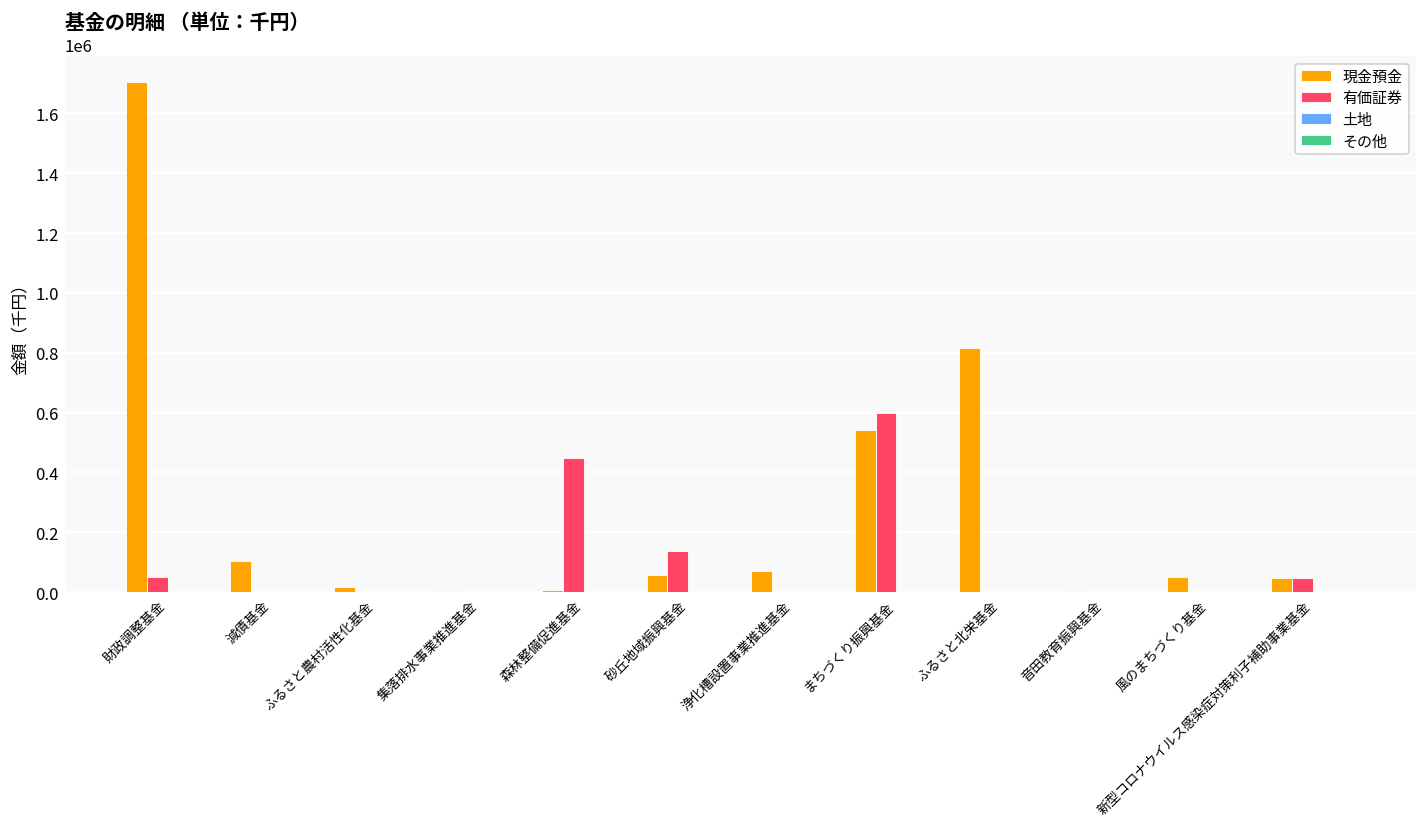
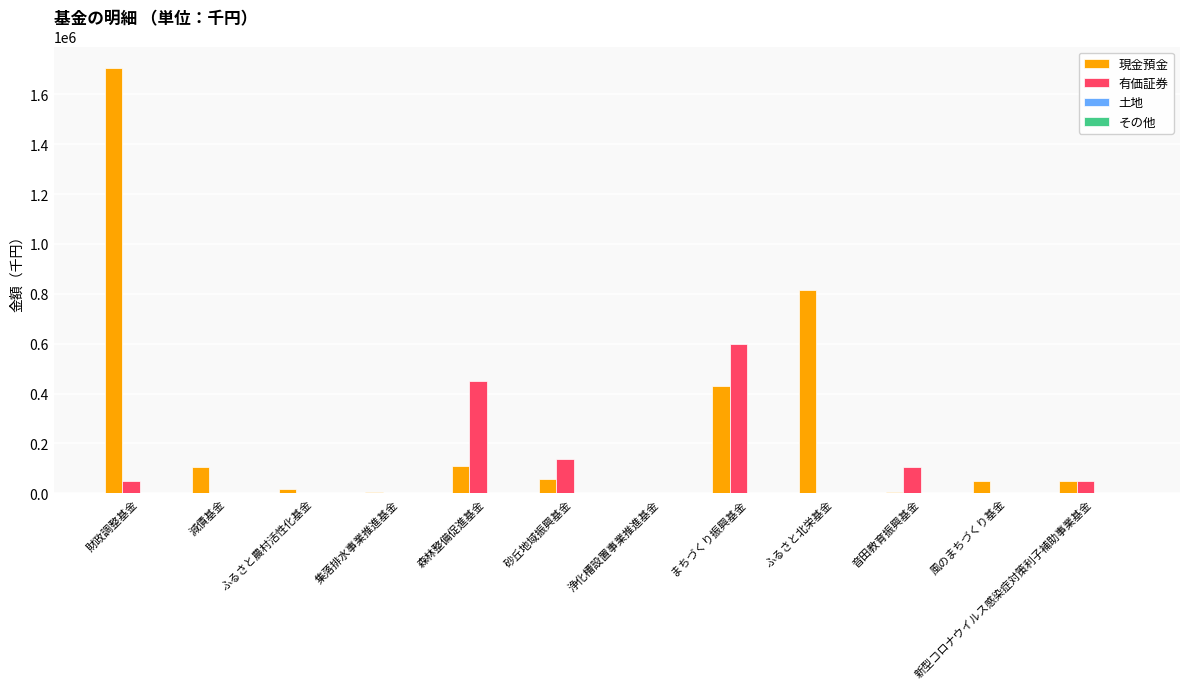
現金預金, 森林整備促進基金: 10000 -> 110000
現金預金, 浄化槽設置事業推進基金: 70000 -> 0
現金預金, まちづくり振興基金: 540000 -> 430000
有価証券, 音田教育振興基金: 0 -> 110000
